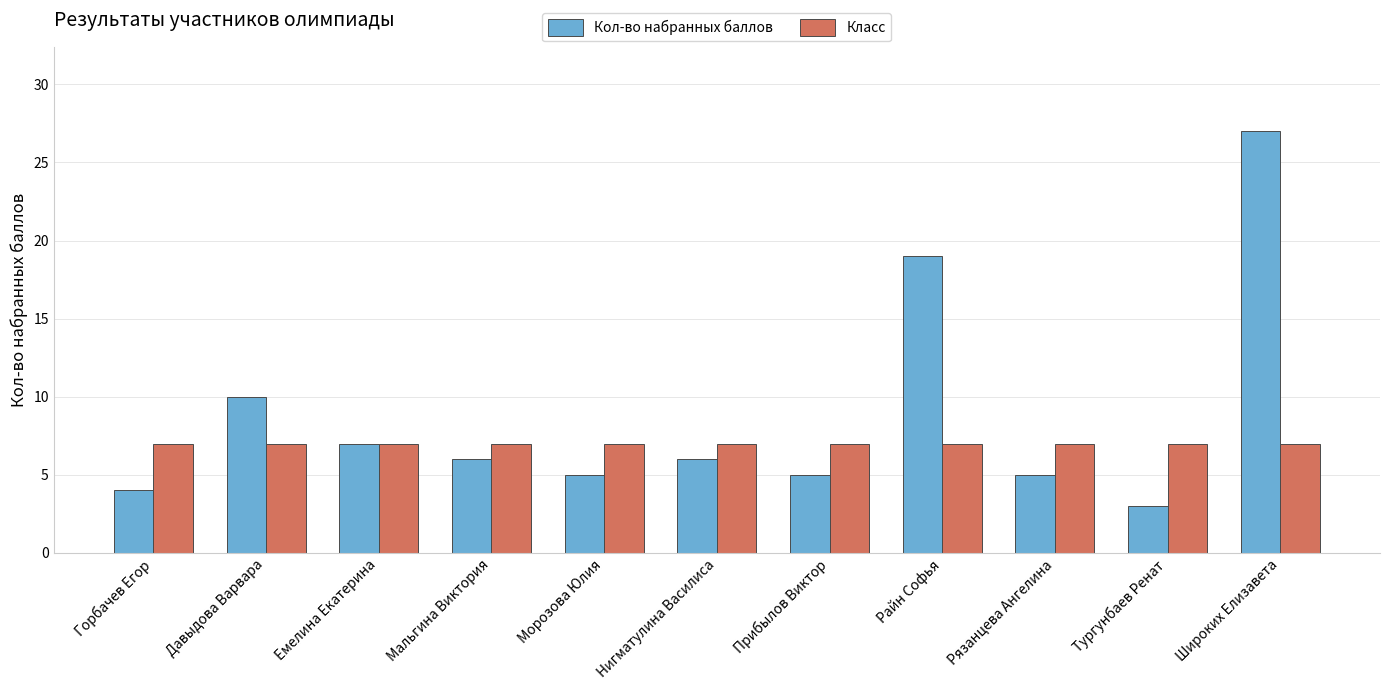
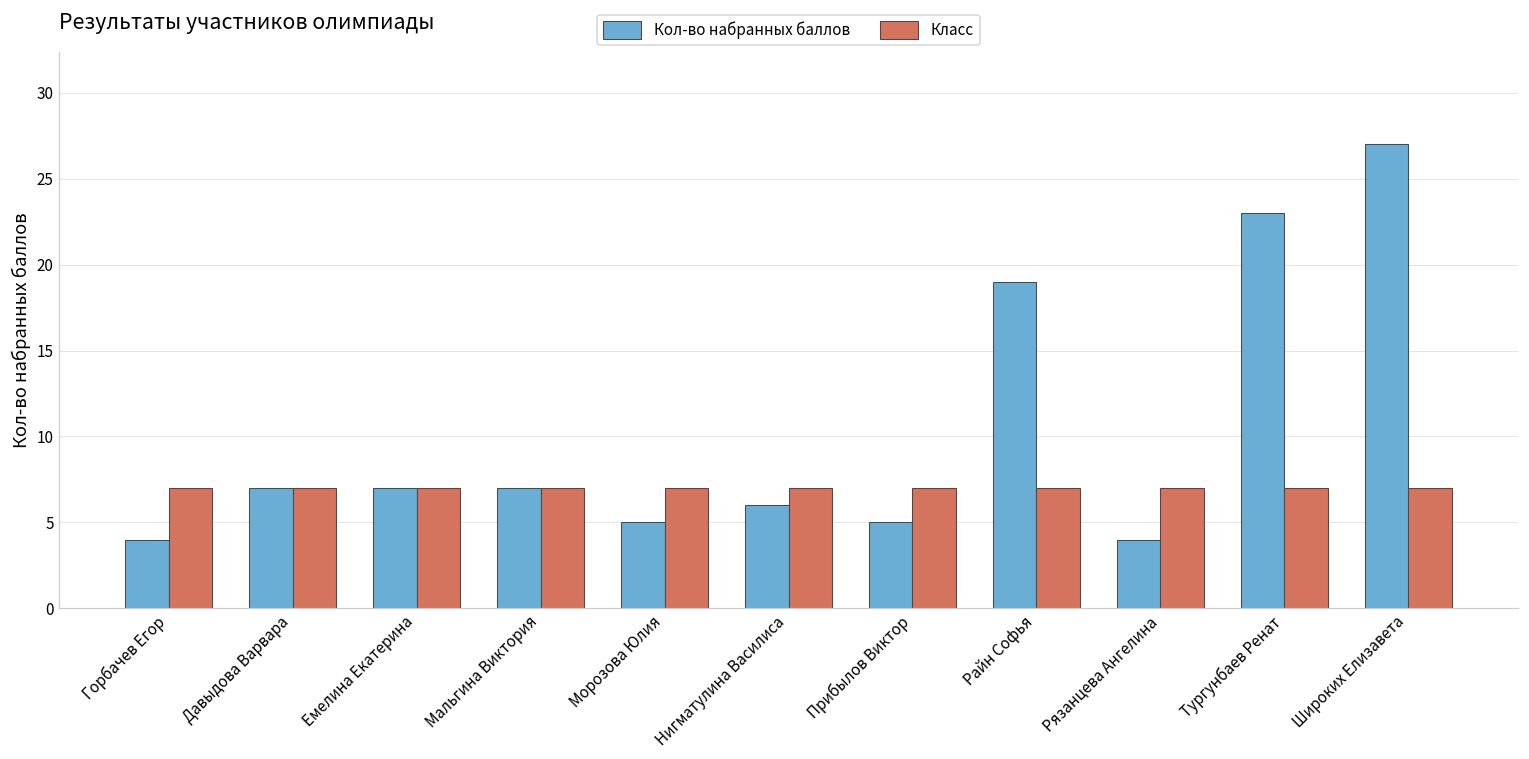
Кол-во набранных баллов, Давыдова Варвара: 10 -> 7
Кол-во набранных баллов, Мальгина Виктория: 6 -> 7
Кол-во набранных баллов, Рязанцева Ангелина: 5 -> 4
Кол-во набранных баллов, Тургунбаев Ренат: 3 -> 23
